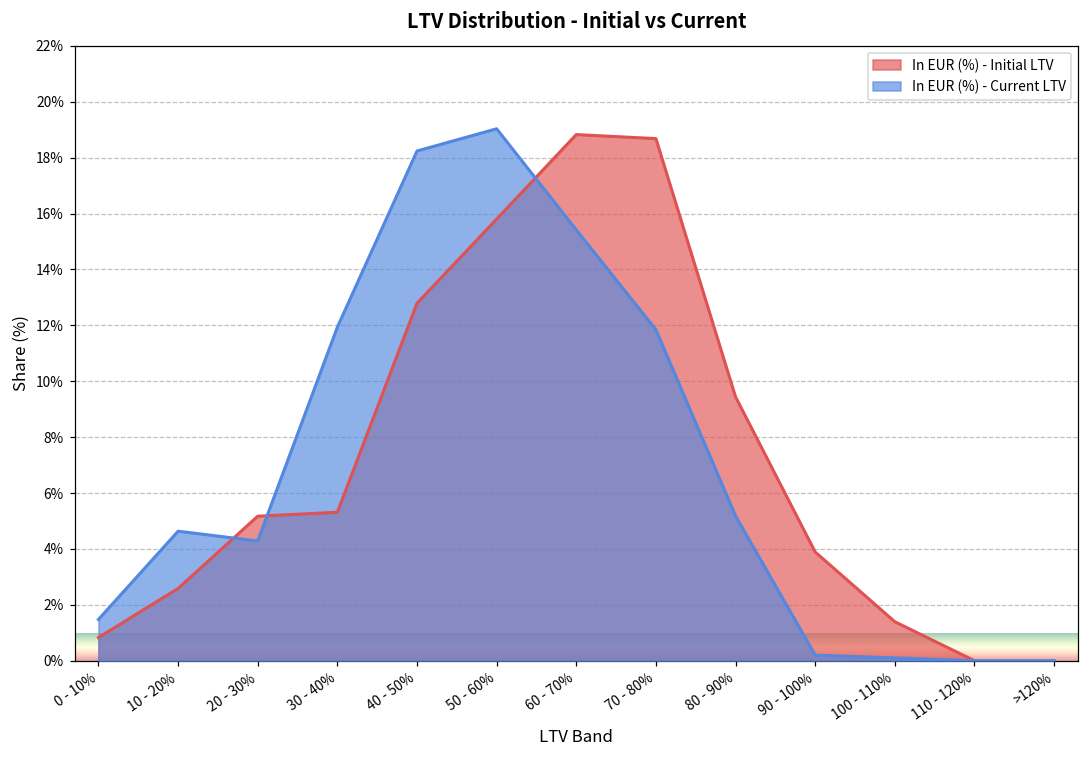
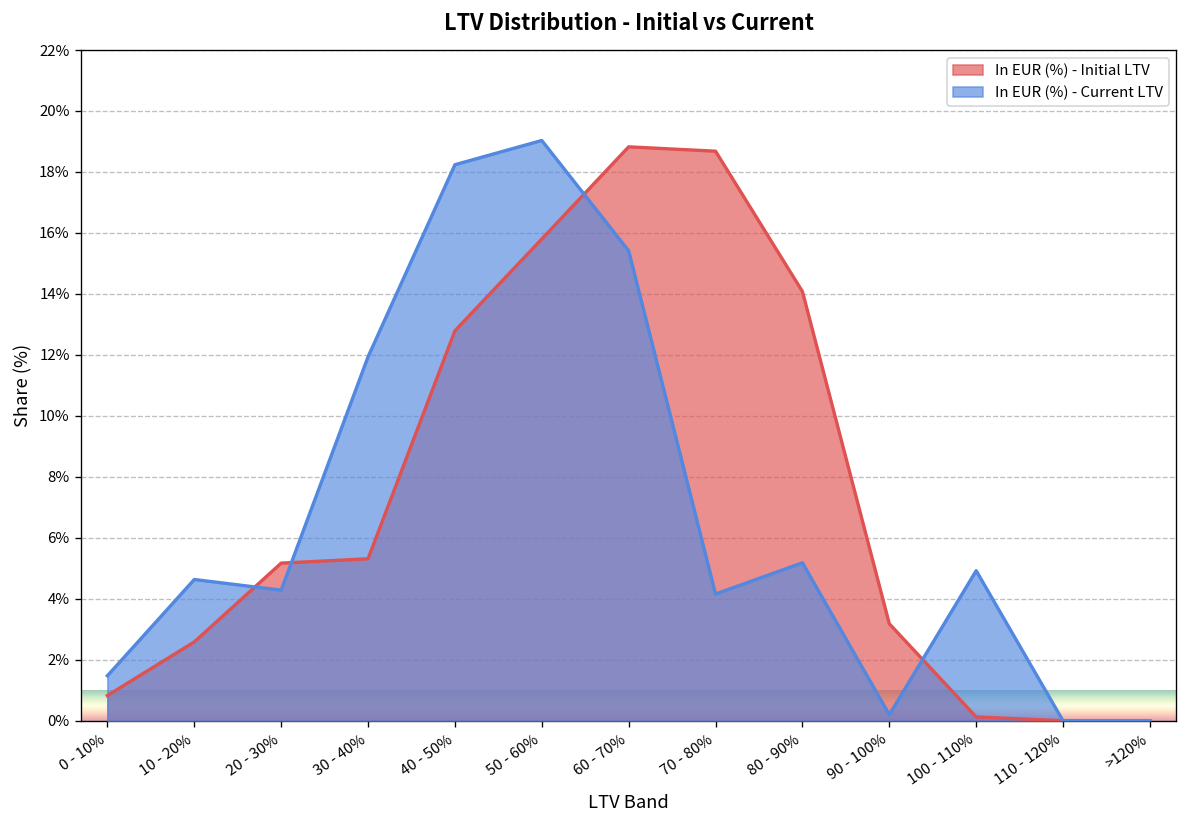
In EUR (%) - Current LTV, 70 - 80%: 11.8% -> 4.2%
In EUR (%) - Initial LTV, 80 - 90%: 9.4% -> 14.1%
In EUR (%) - Initial LTV, 90 - 100%: 3.9% -> 3.2%
In EUR (%) - Initial LTV, 100 - 110%: 1.4% -> 0.1%
In EUR (%) - Current LTV, 100 - 110%: 0.1% -> 4.9%
